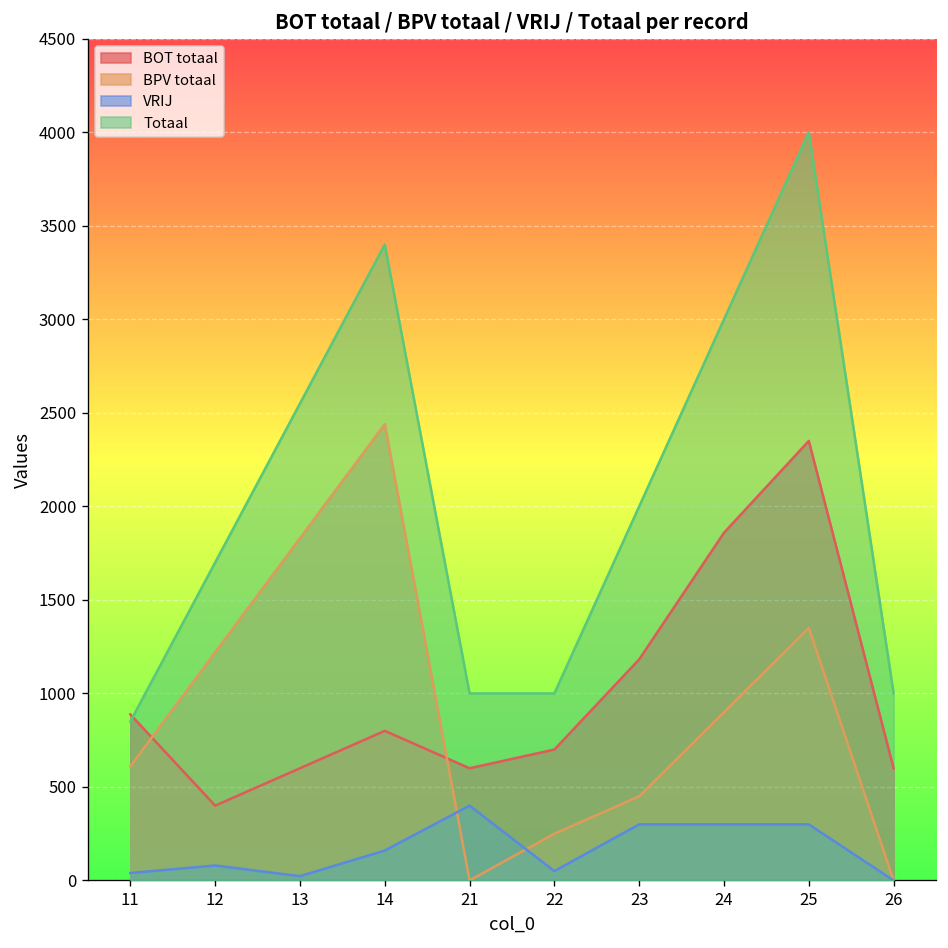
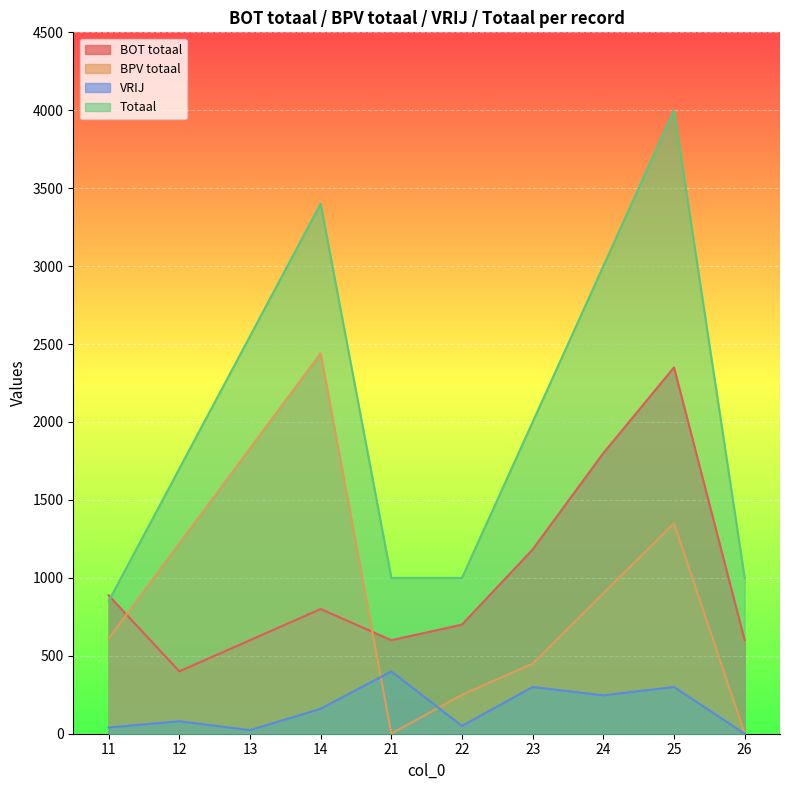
BOT totaal, 24: 1860 -> 1800
VRIJ, 24: 300 -> 250
